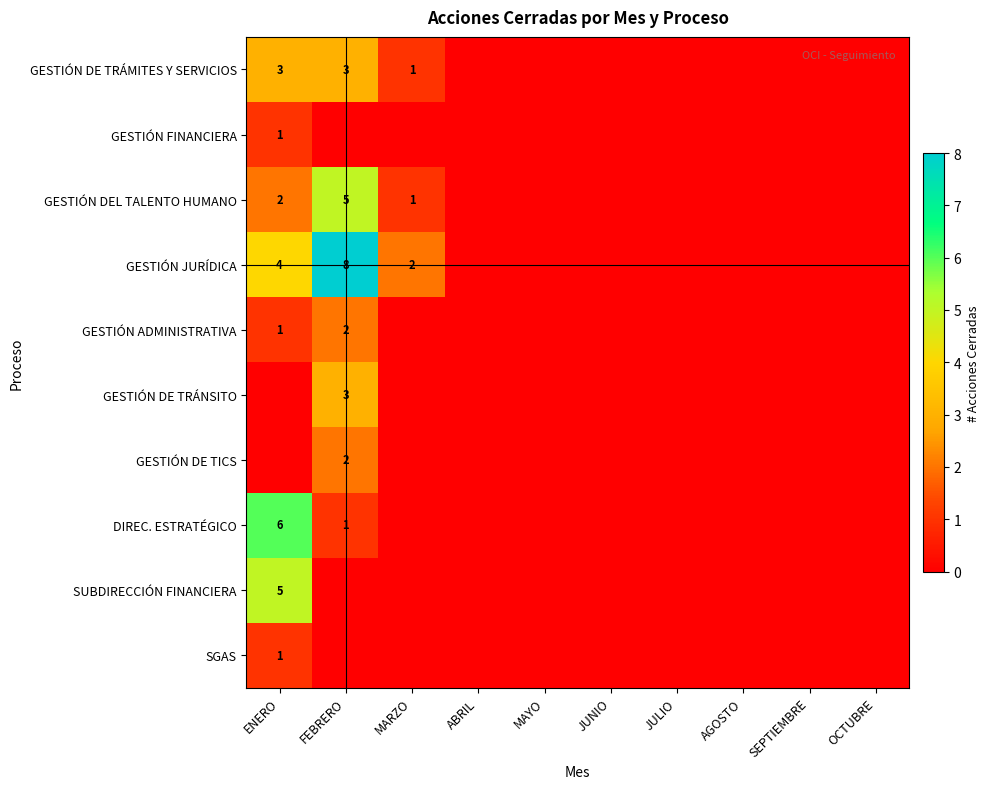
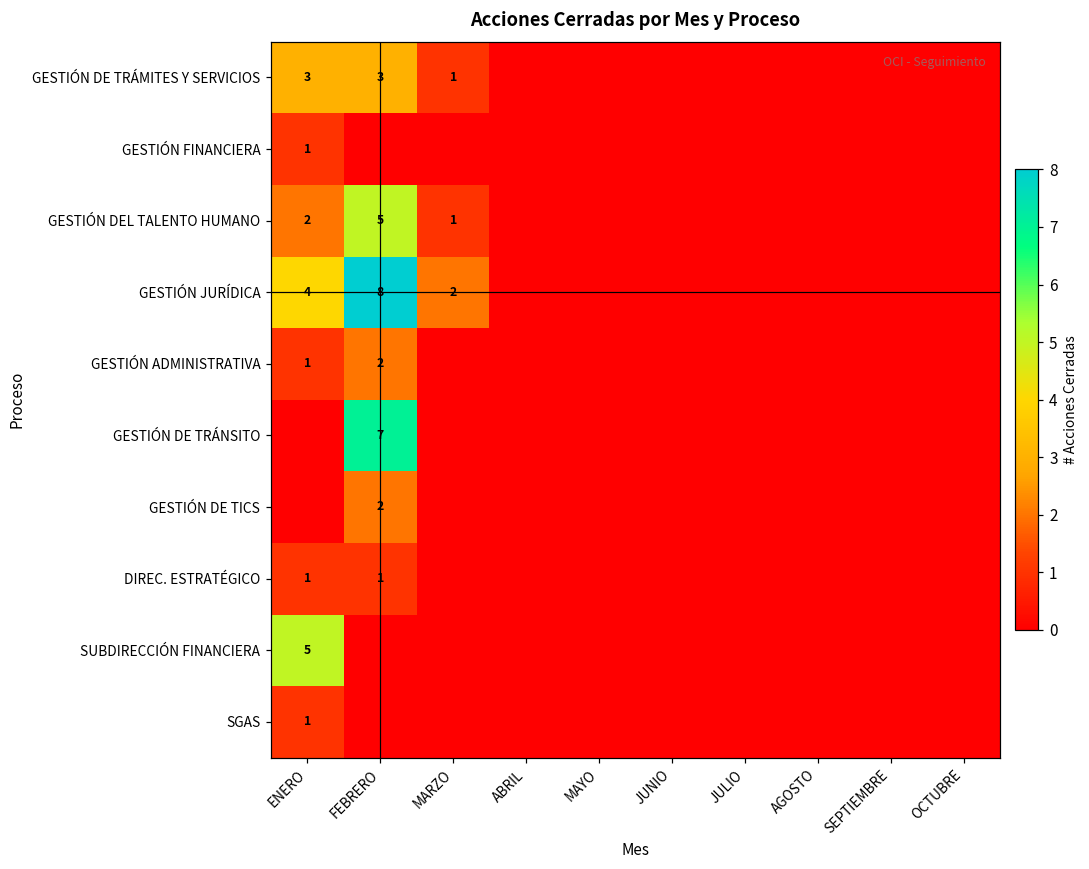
GESTIÓN DE TRÁNSITO, FEBRERO: 3 -> 7
DIREC. ESTRATÉGICO, ENERO: 6 -> 1
